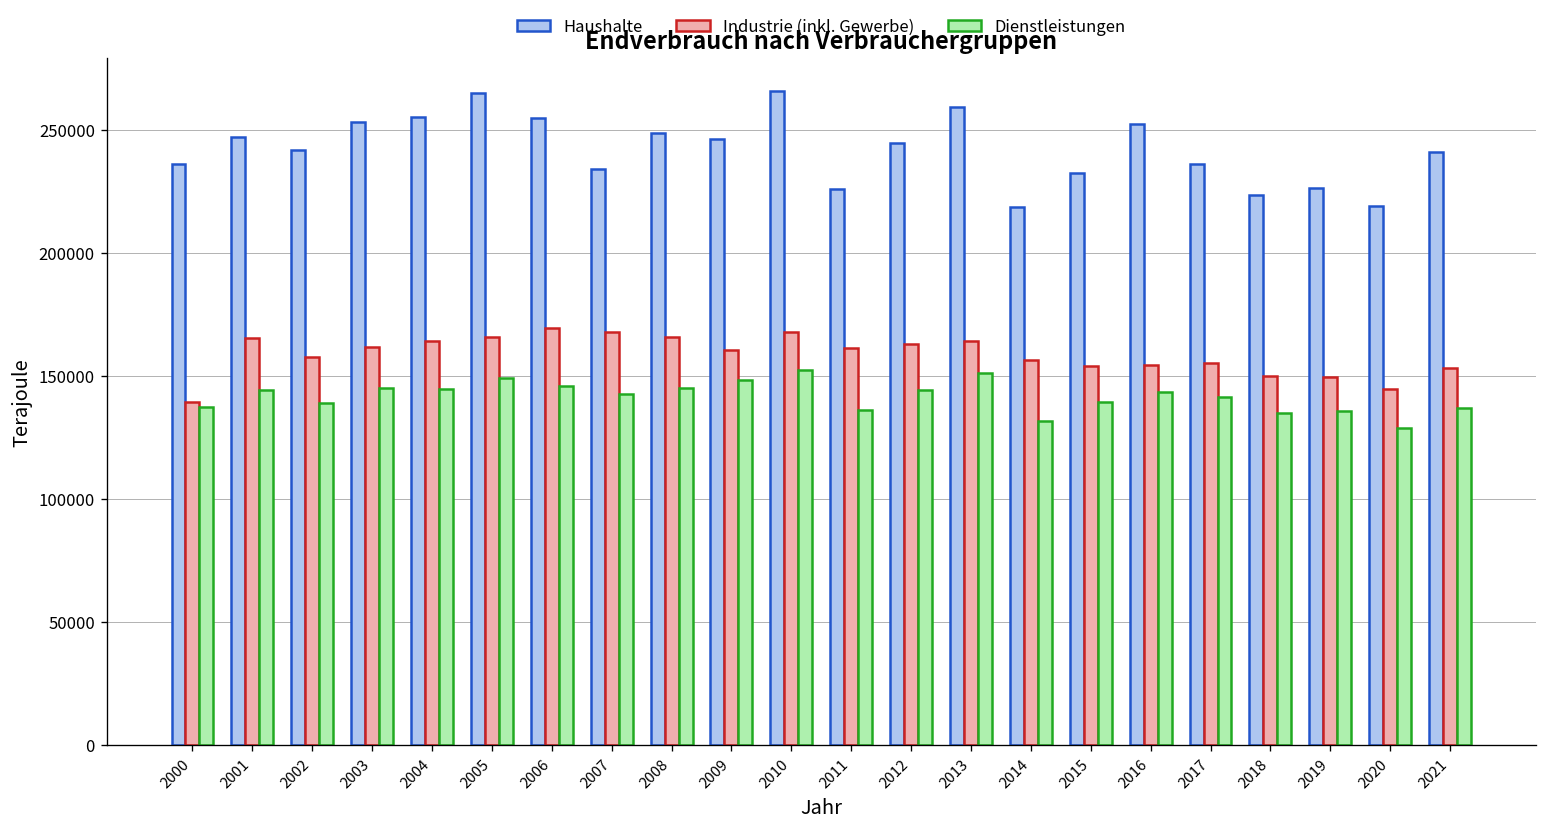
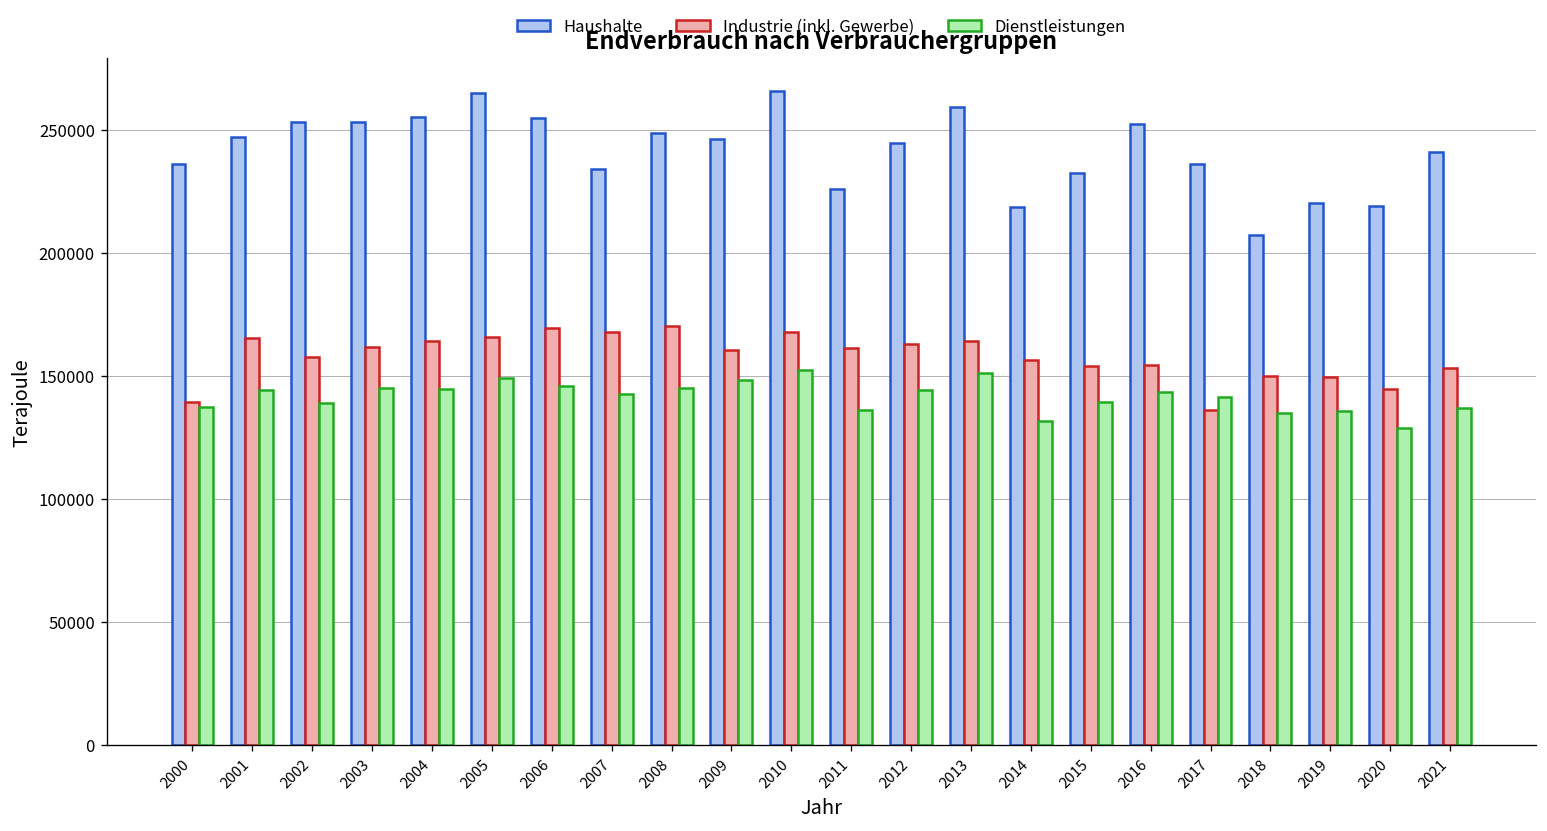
Haushalte, 2002: 242000 -> 253000
Industrie (inkl. Gewerbe), 2008: 166000 -> 171000
Industrie (inkl. Gewerbe), 2017: 156000 -> 136000
Haushalte, 2018: 224000 -> 208000
Haushalte, 2019: 227000 -> 220000
